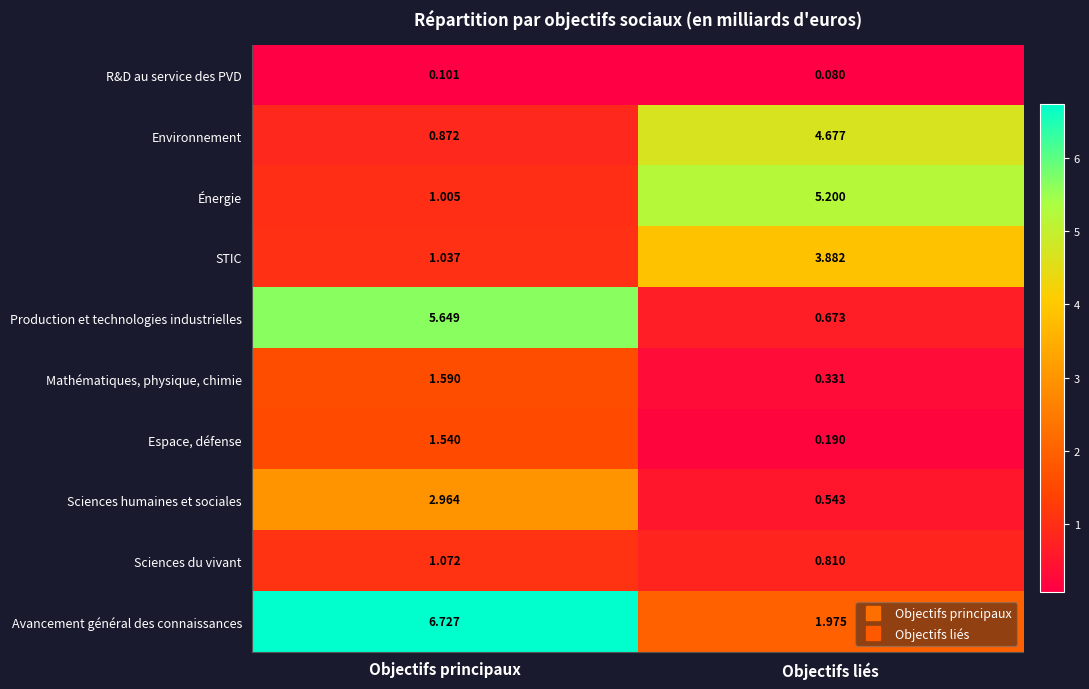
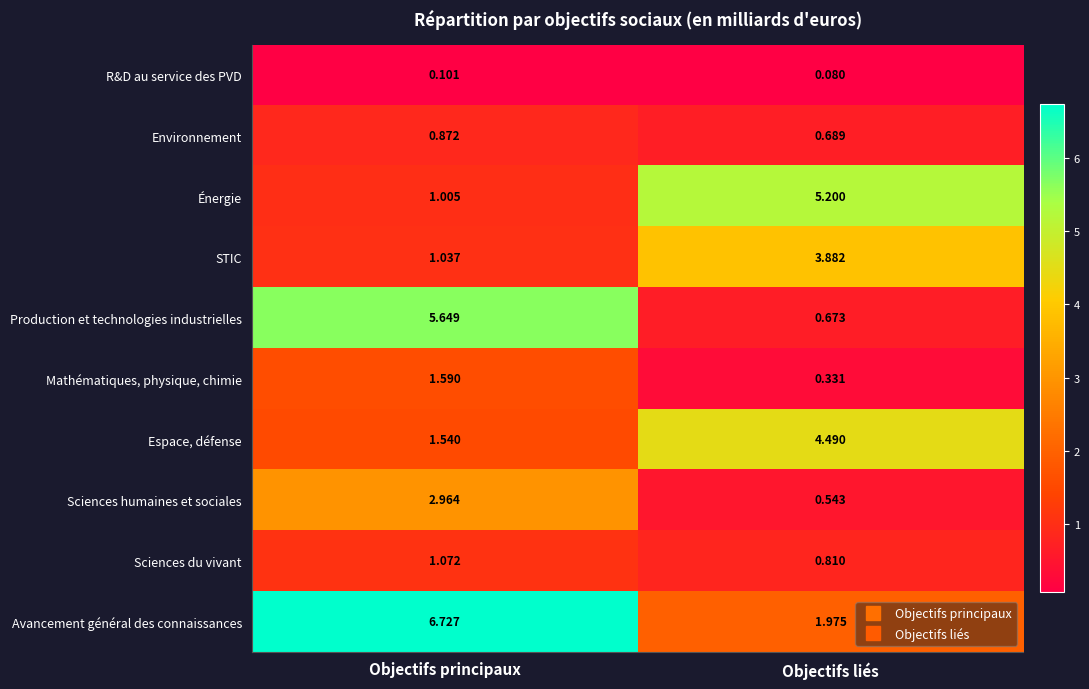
Environnement, Objectifs liés: 4.677 -> 0.689
Espace, défense, Objectifs liés: 0.190 -> 4.490
